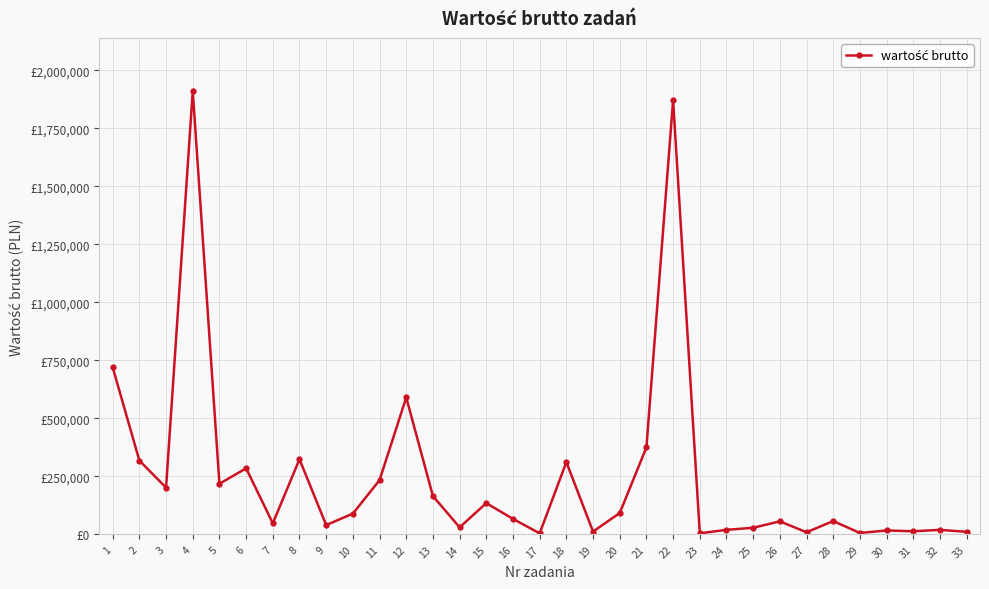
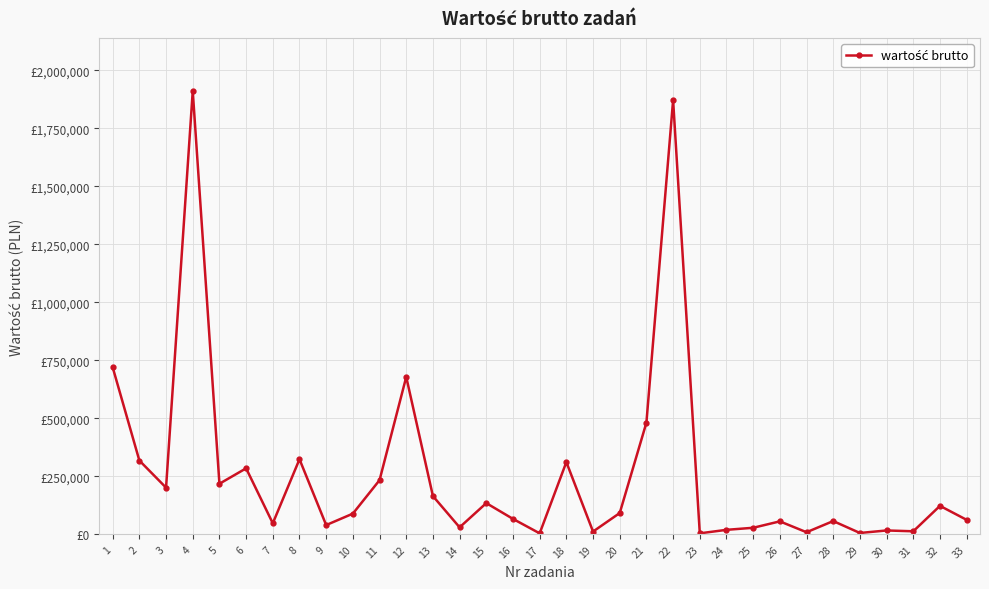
12: £590,000 -> £680,000
21: £370,000 -> £480,000
32: £20,000 -> £120,000
33: £10,000 -> £60,000
